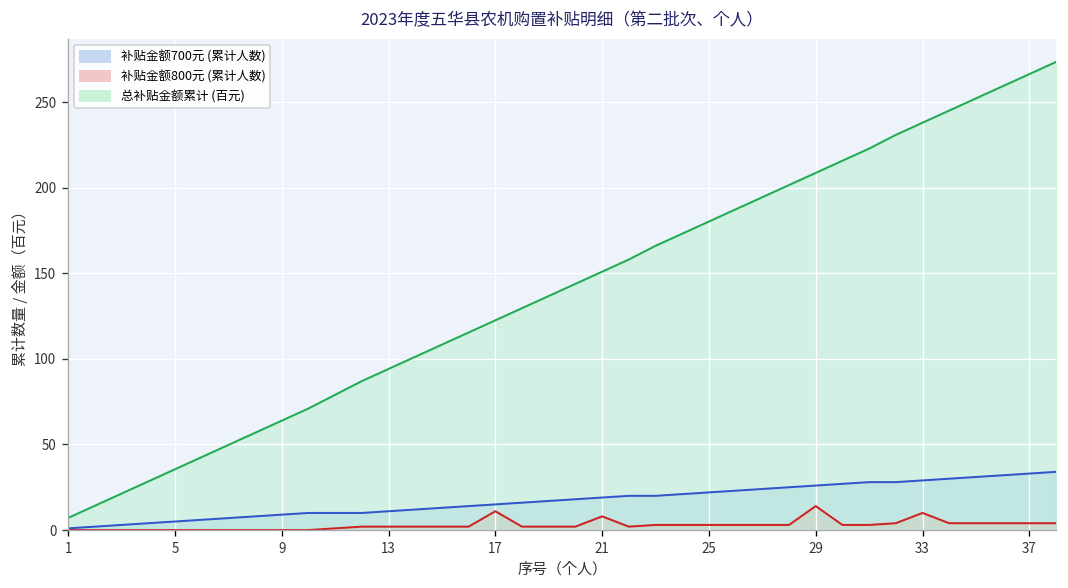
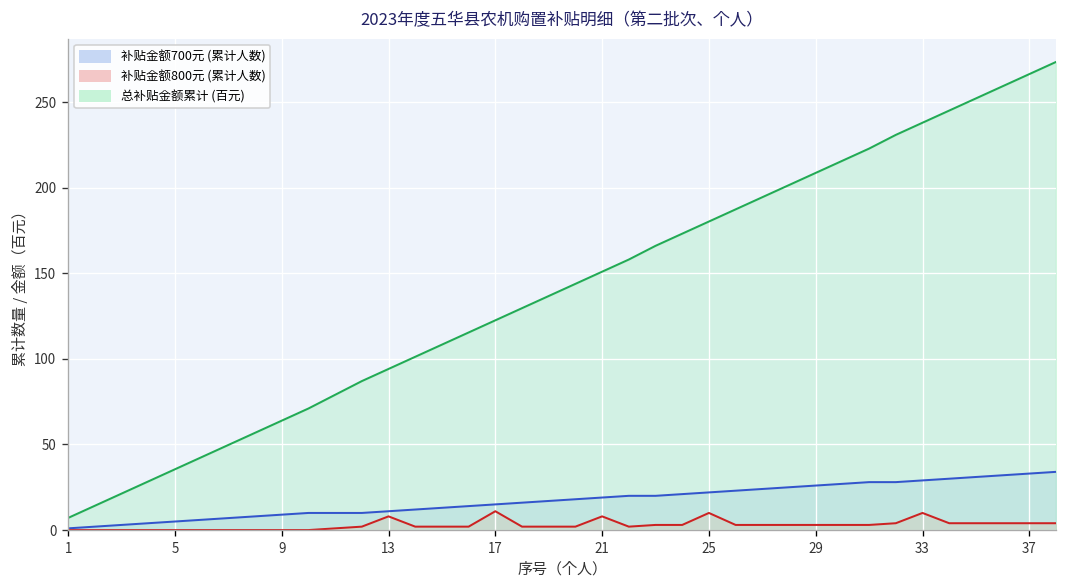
补贴金额800元 (累计人数), 13: 2 -> 8
补贴金额800元 (累计人数), 25: 3 -> 10
补贴金额800元 (累计人数), 29: 14 -> 3
